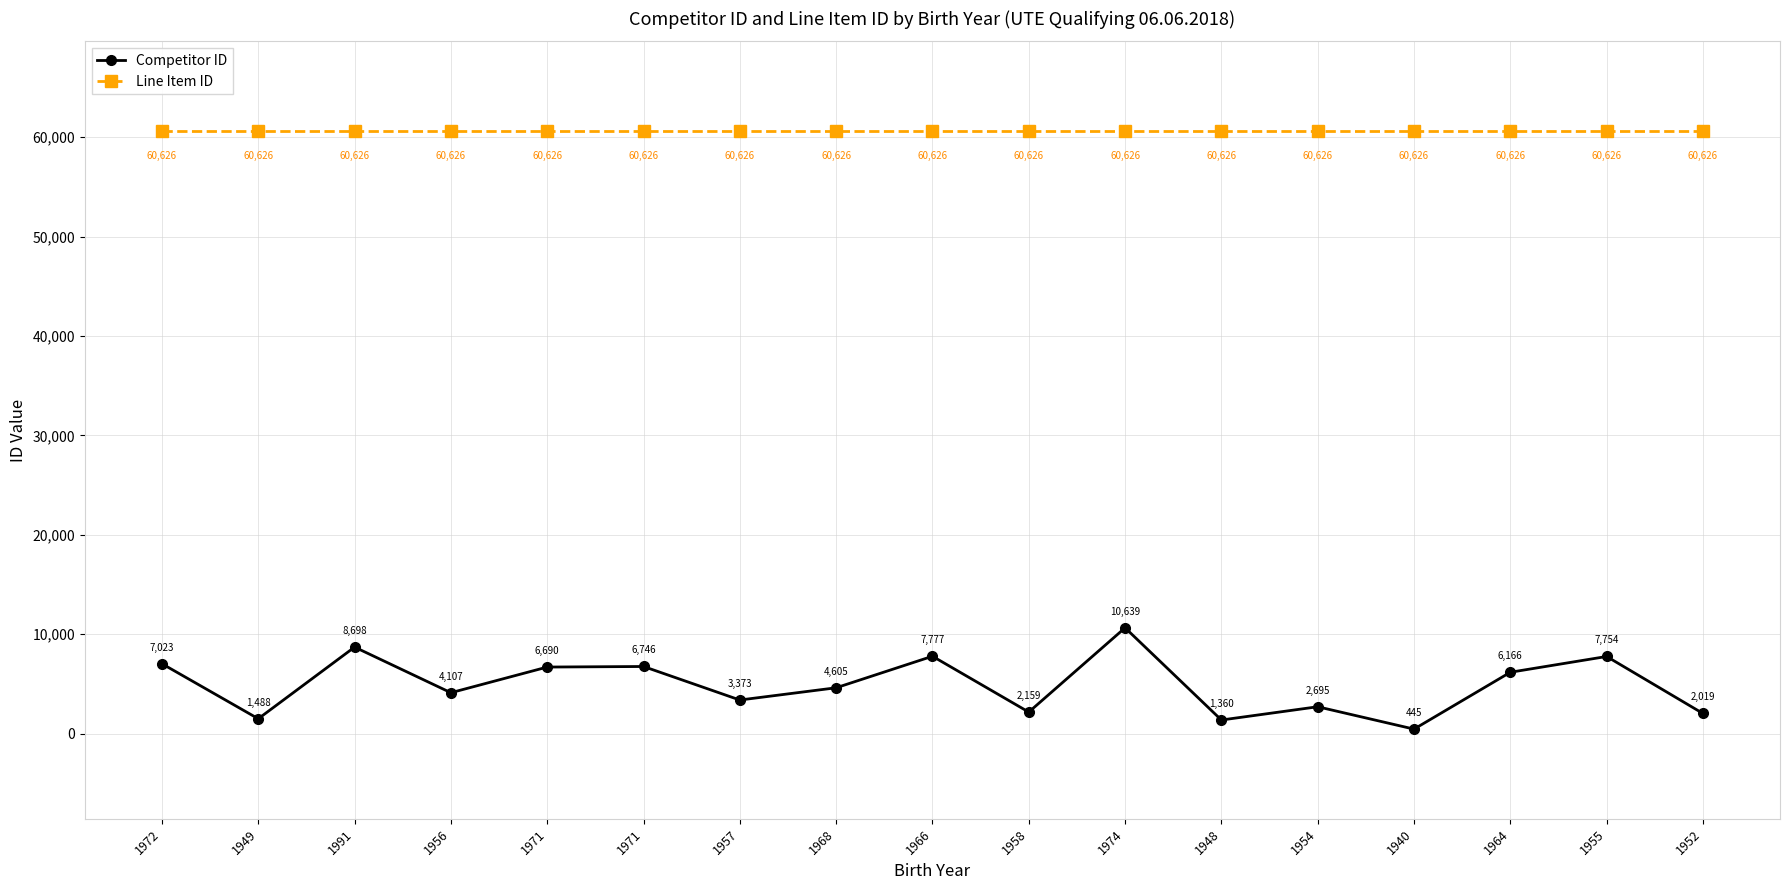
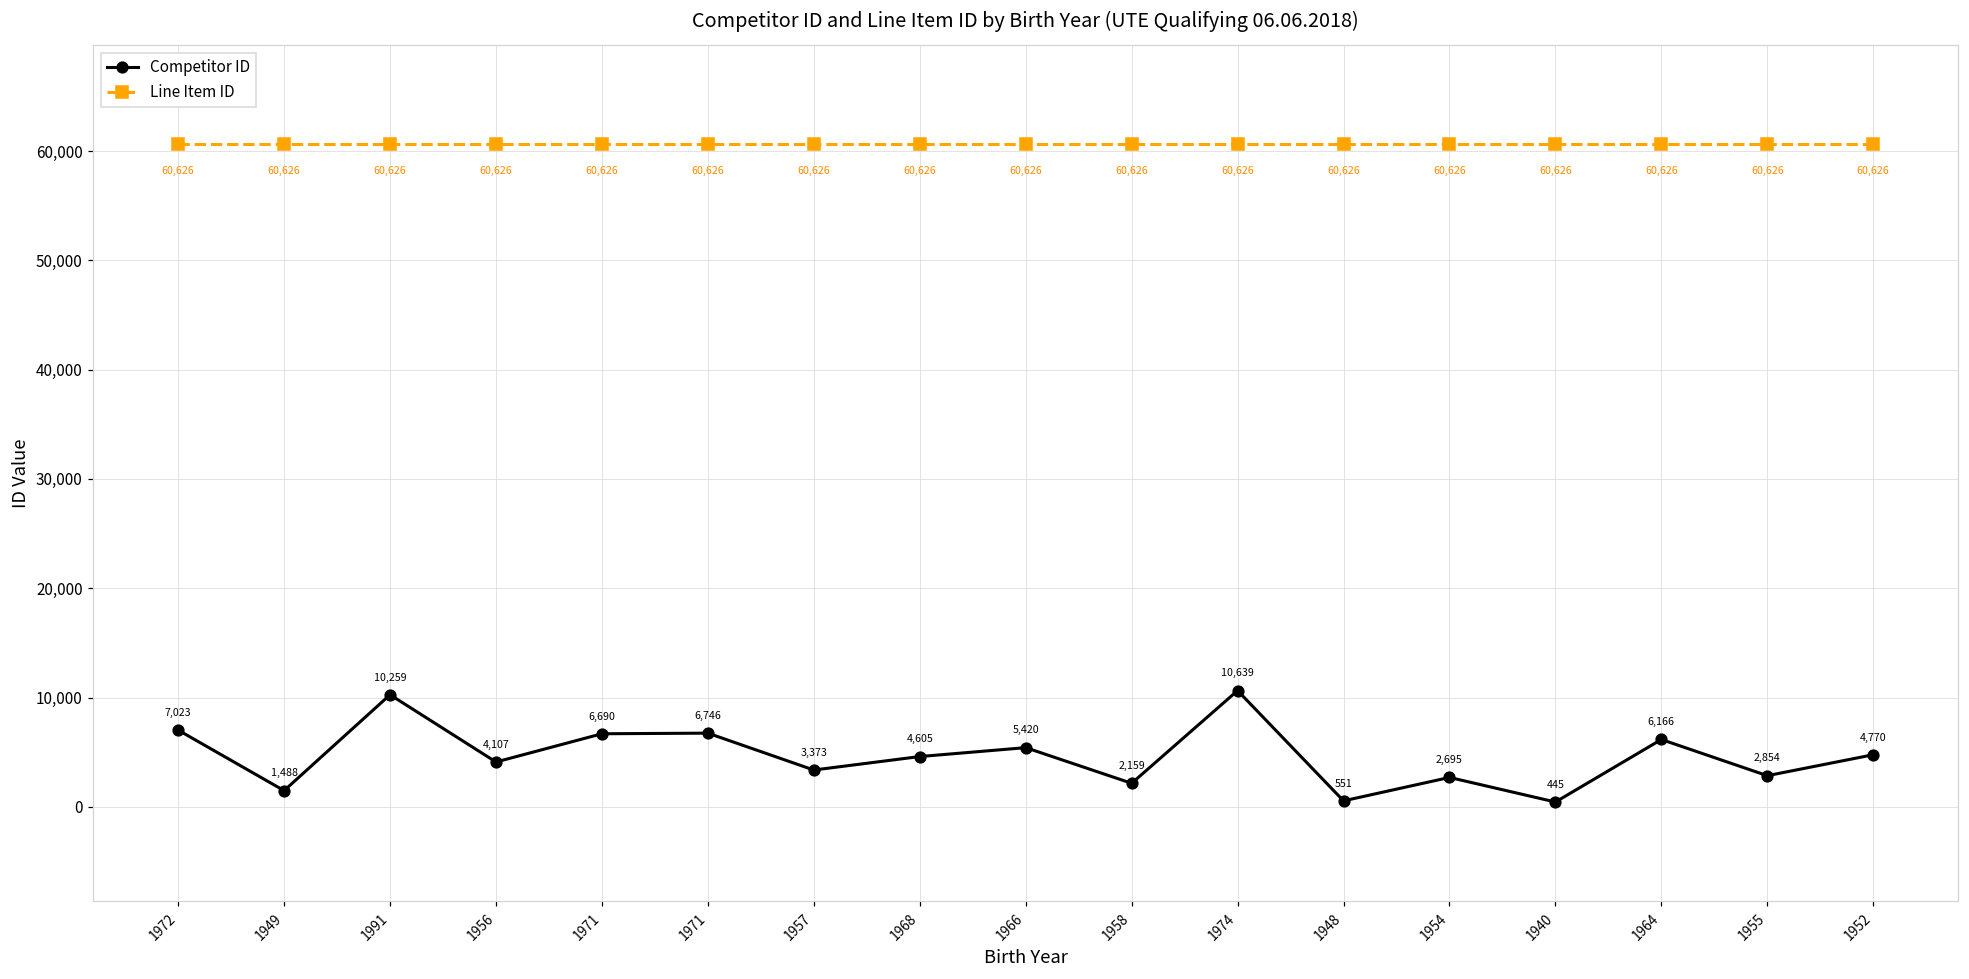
Competitor ID, 1991: 8,698 -> 10,259
Competitor ID, 1966: 7,777 -> 5,420
Competitor ID, 1948: 1,360 -> 551
Competitor ID, 1955: 7,754 -> 2,854
Competitor ID, 1952: 2,019 -> 4,770
